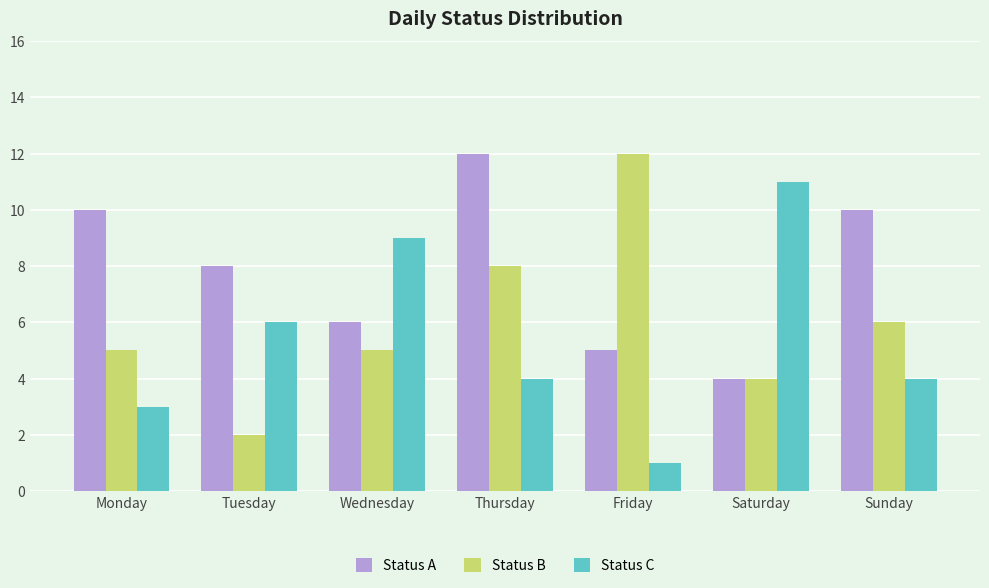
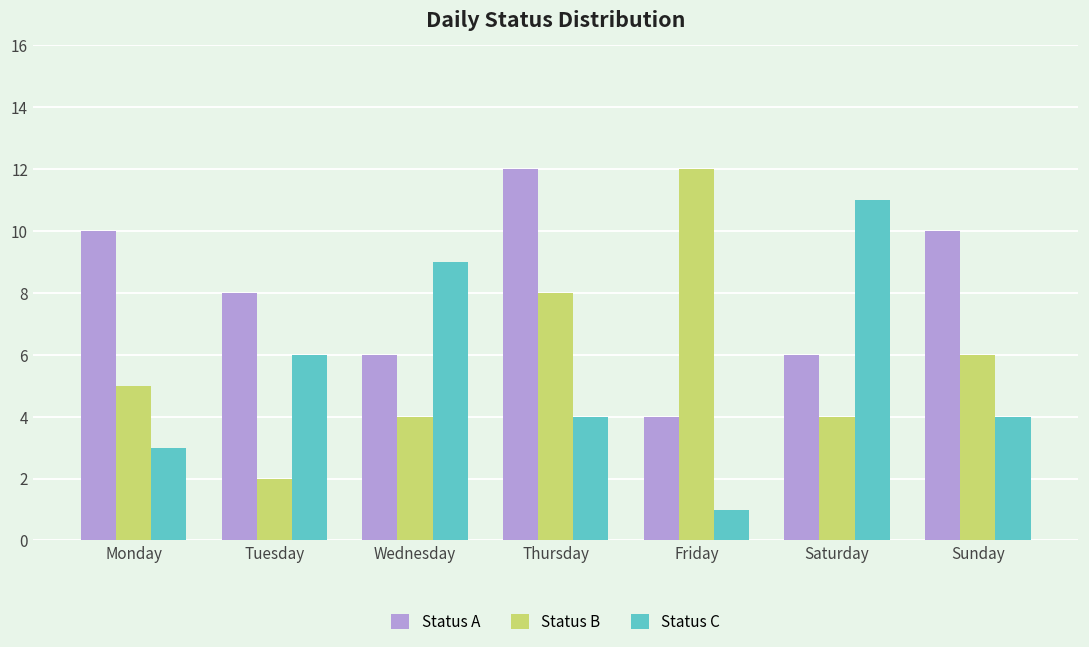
Status B, Wednesday: 5 -> 4
Status A, Friday: 5 -> 4
Status A, Saturday: 4 -> 6
